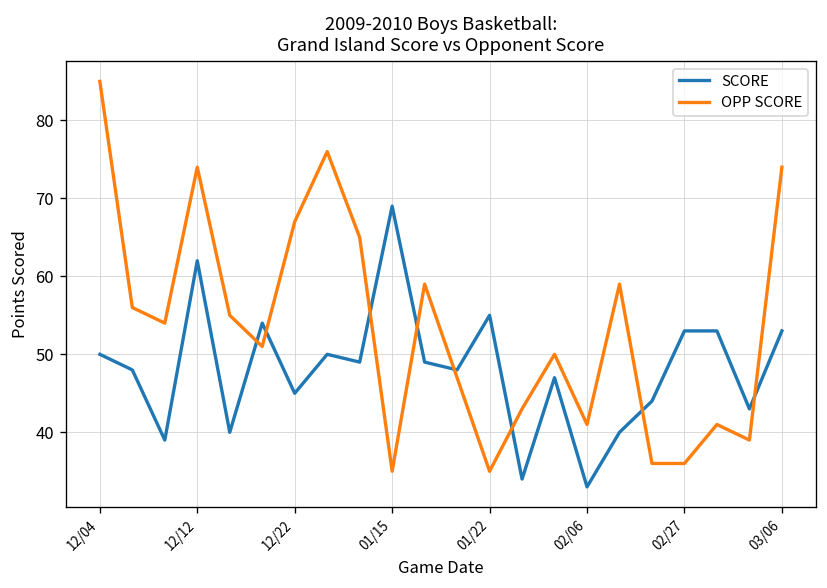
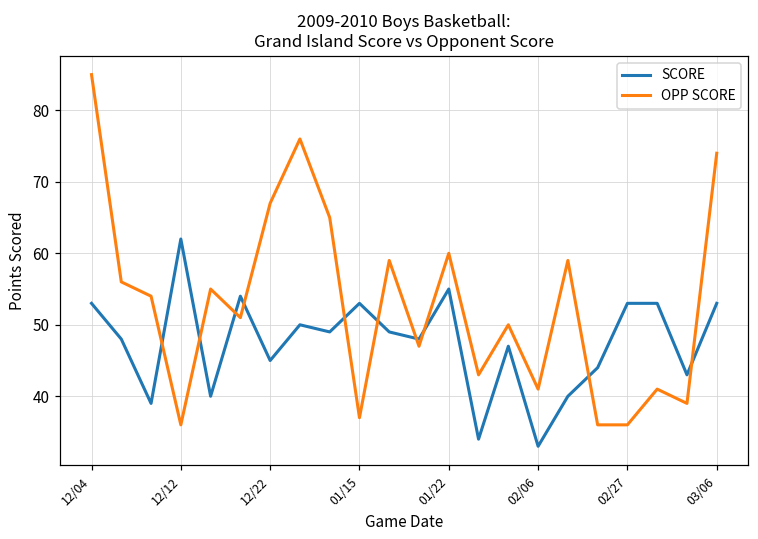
SCORE, 12/04: 50 -> 53
OPP SCORE, 12/12: 74 -> 36
SCORE, 01/15: 69 -> 53
OPP SCORE, 01/15: 35 -> 37
OPP SCORE, 01/22: 35 -> 60
